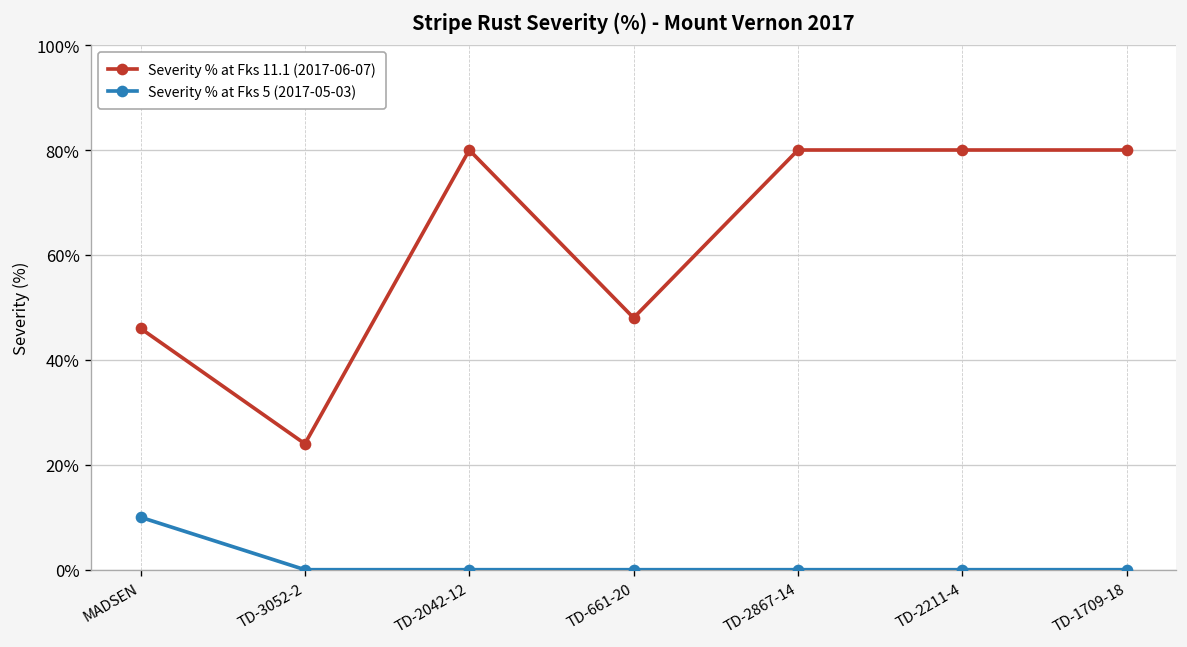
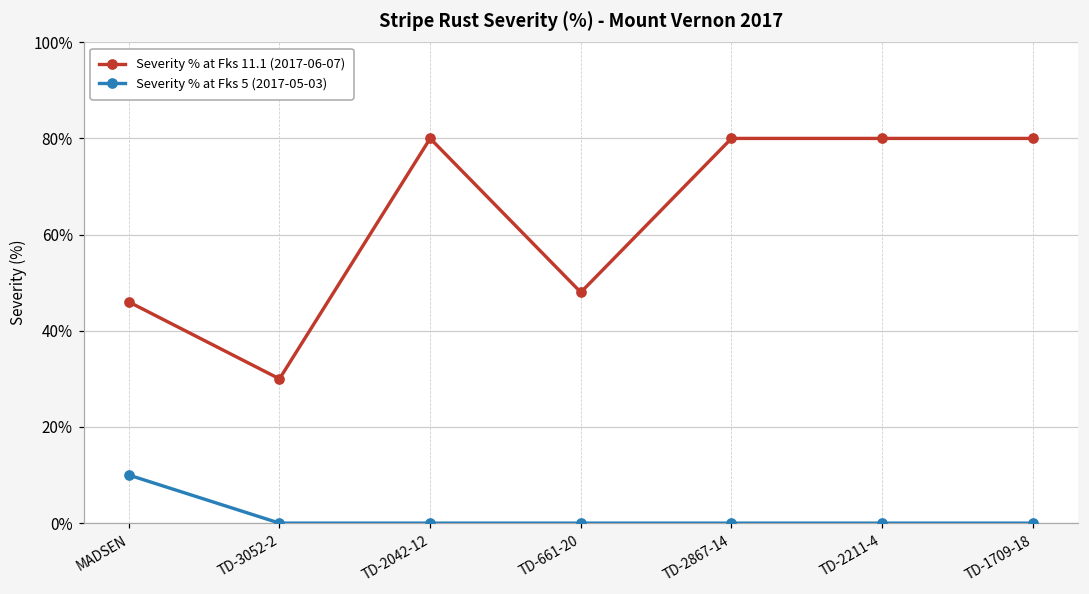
Severity % at Fks 11.1 (2017-06-07), TD-3052-2: 24% -> 30%
